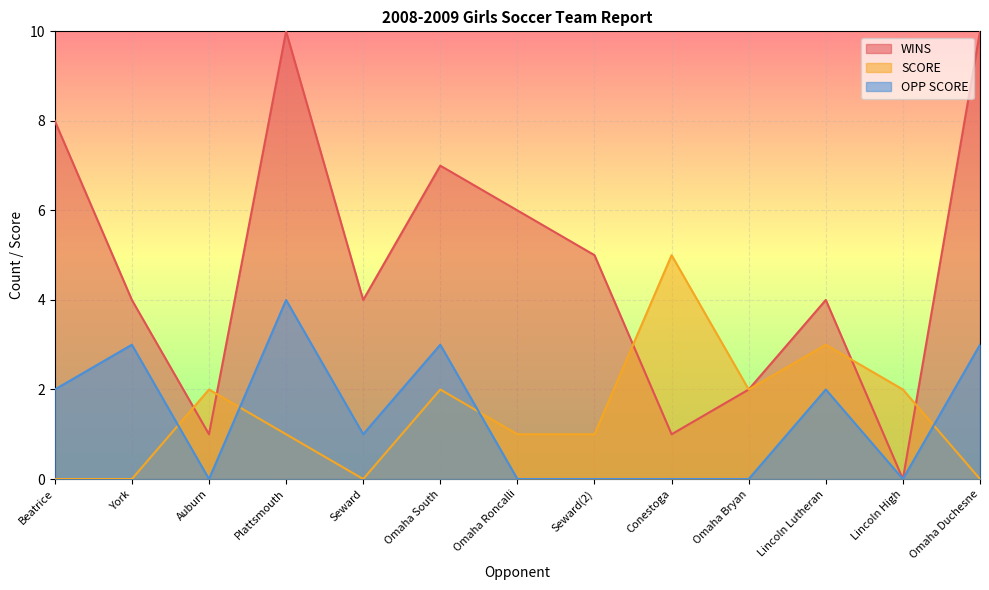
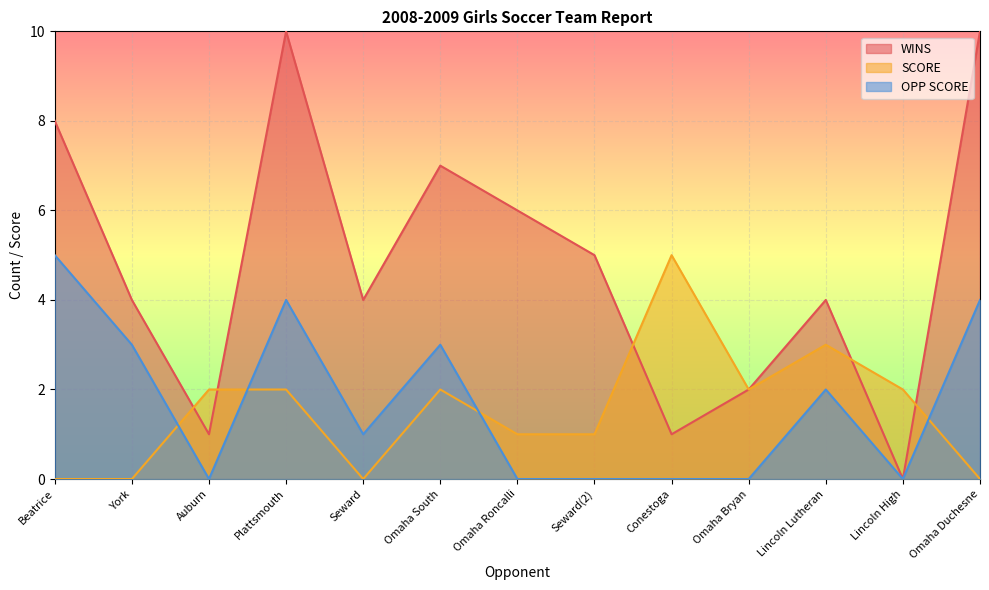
OPP SCORE, Beatrice: 2 -> 5
SCORE, Plattsmouth: 1 -> 2
OPP SCORE, Omaha Duchesne: 3 -> 4
